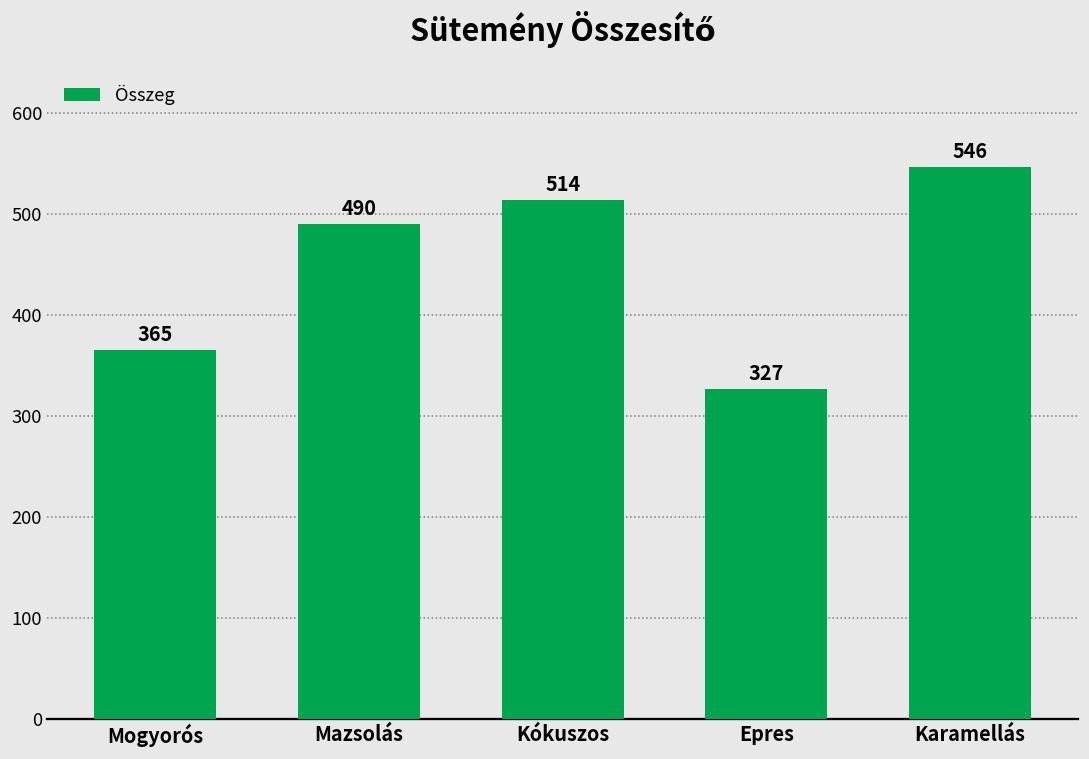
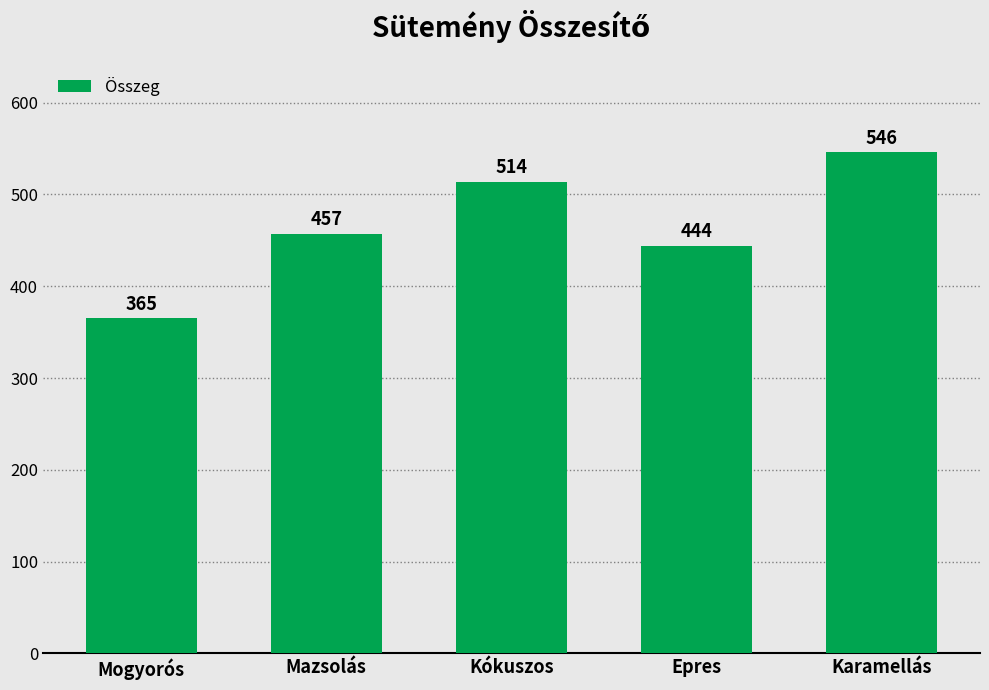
Mazsolás: 490 -> 457
Epres: 327 -> 444
